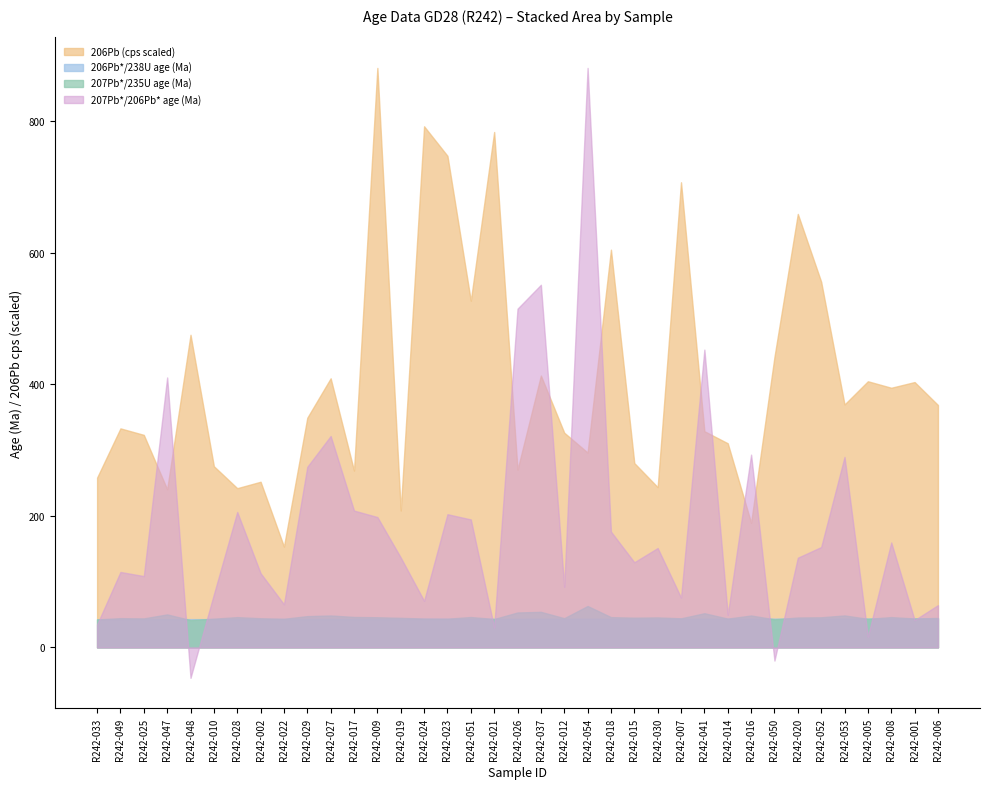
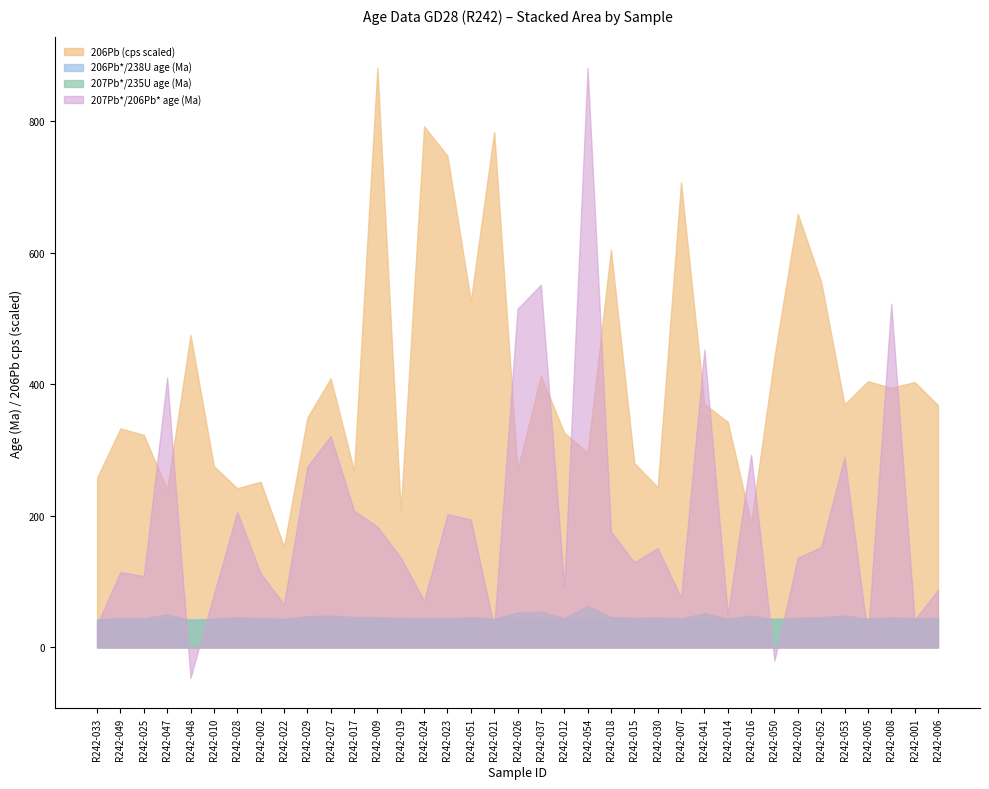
207Pb*/206Pb* age (Ma), R242-009: 200 -> 180
206Pb (cps scaled), R242-041: 330 -> 370
206Pb (cps scaled), R242-014: 310 -> 340
207Pb*/206Pb* age (Ma), R242-008: 160 -> 520
207Pb*/206Pb* age (Ma), R242-006: 60 -> 90
